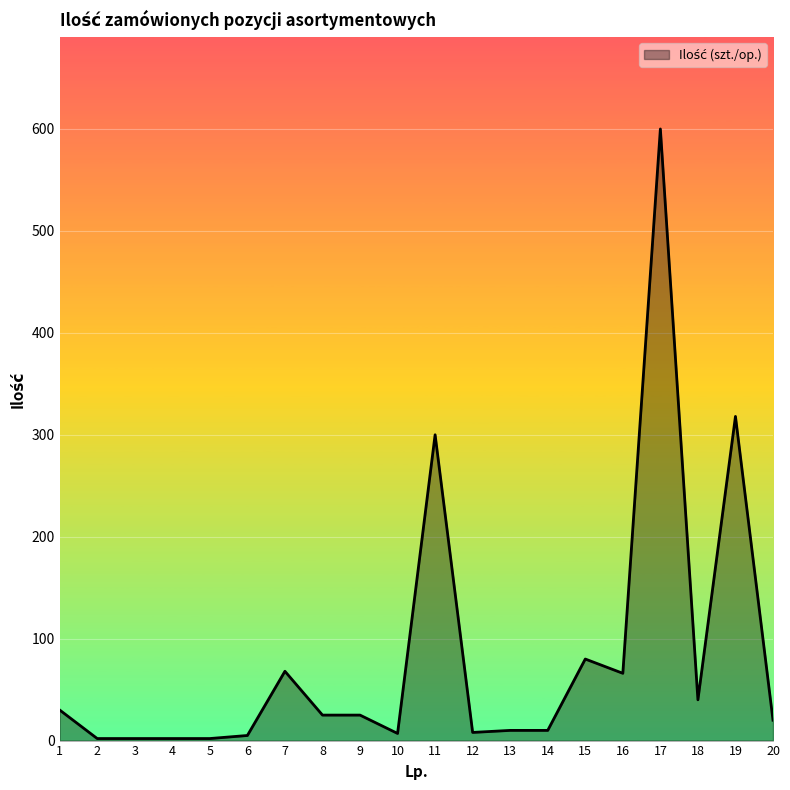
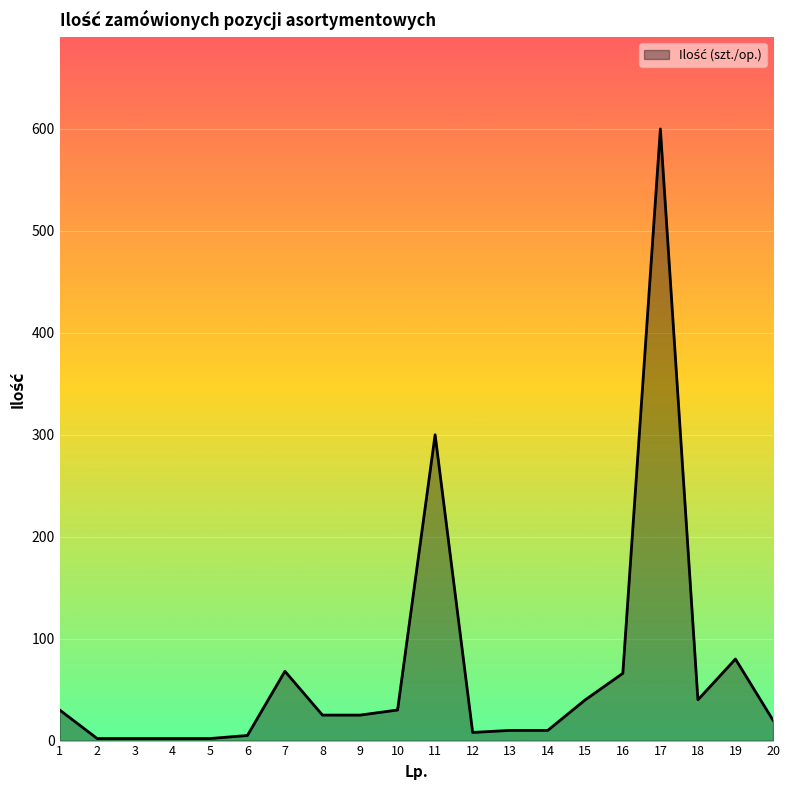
10: 7 -> 30
15: 80 -> 40
19: 318 -> 80
